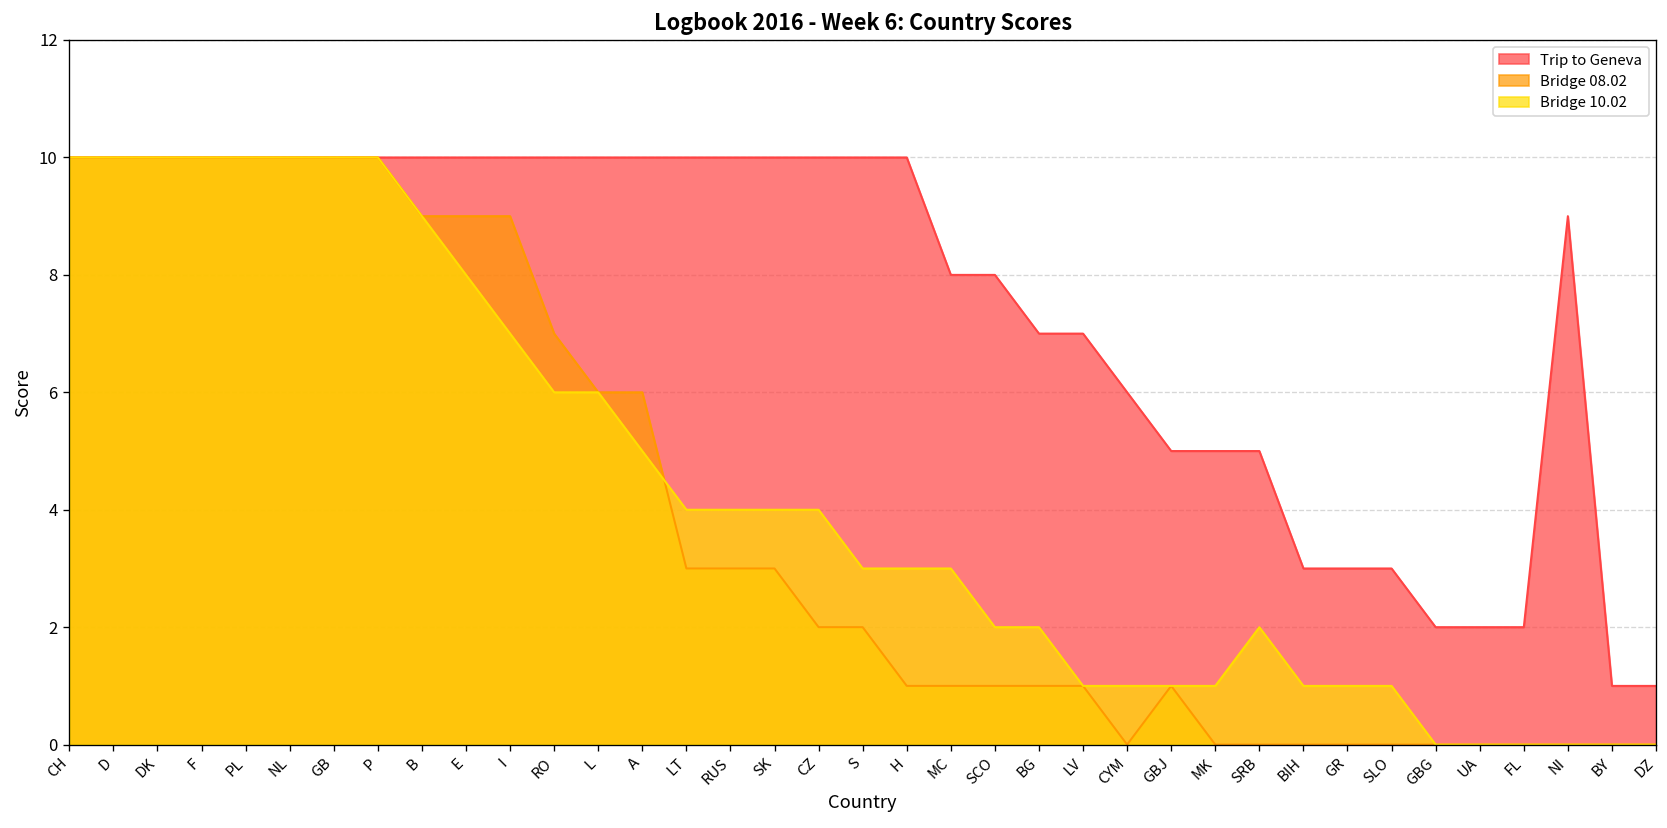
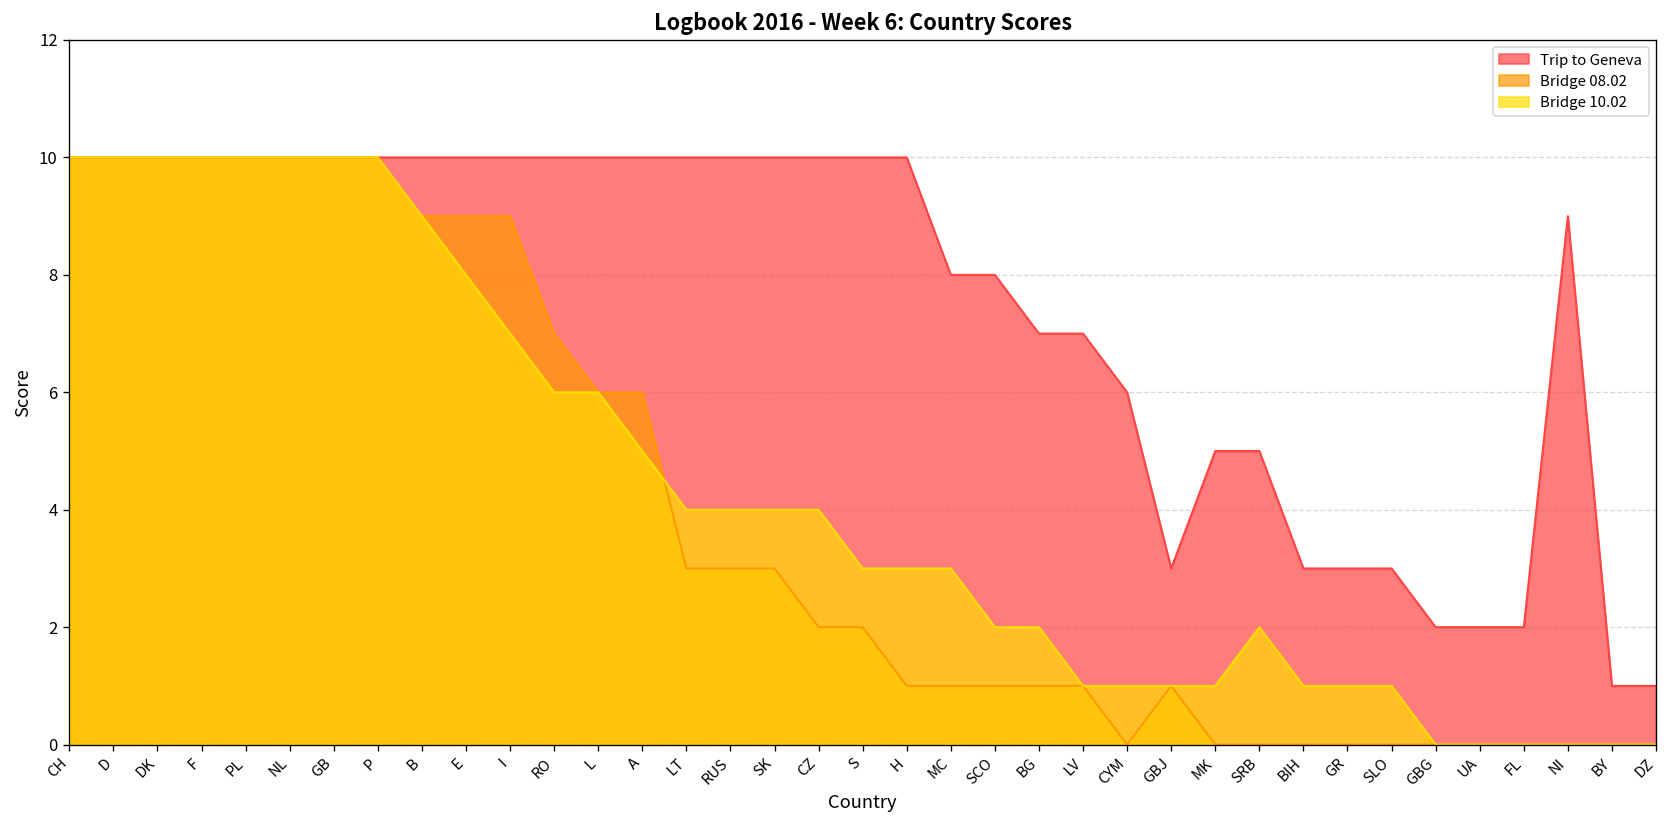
Trip to Geneva, GBJ: 5 -> 3
